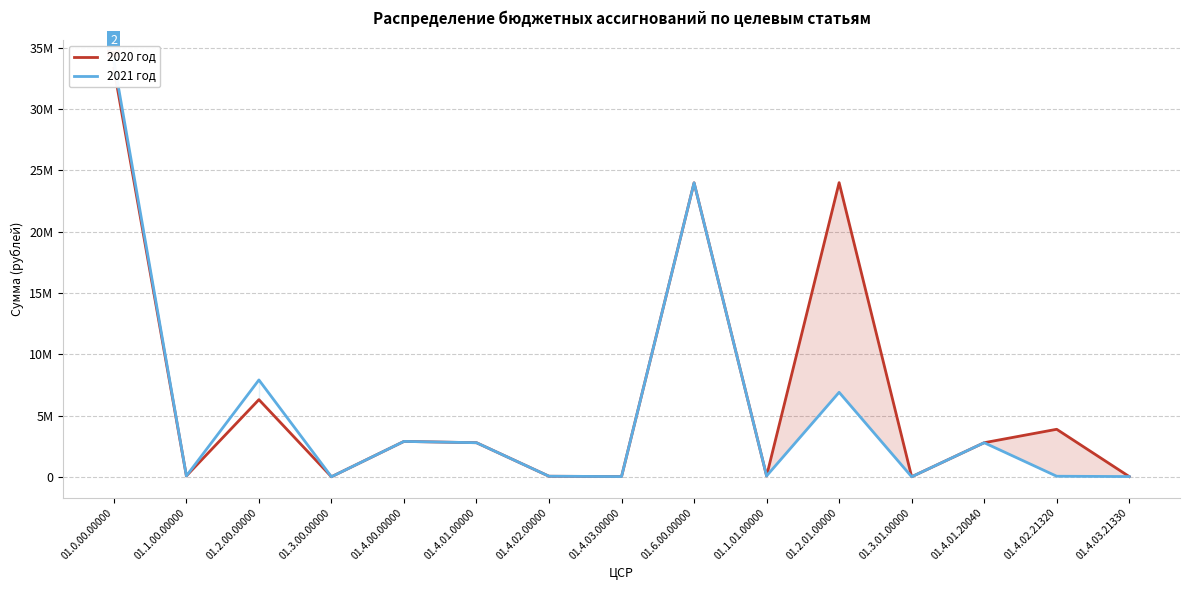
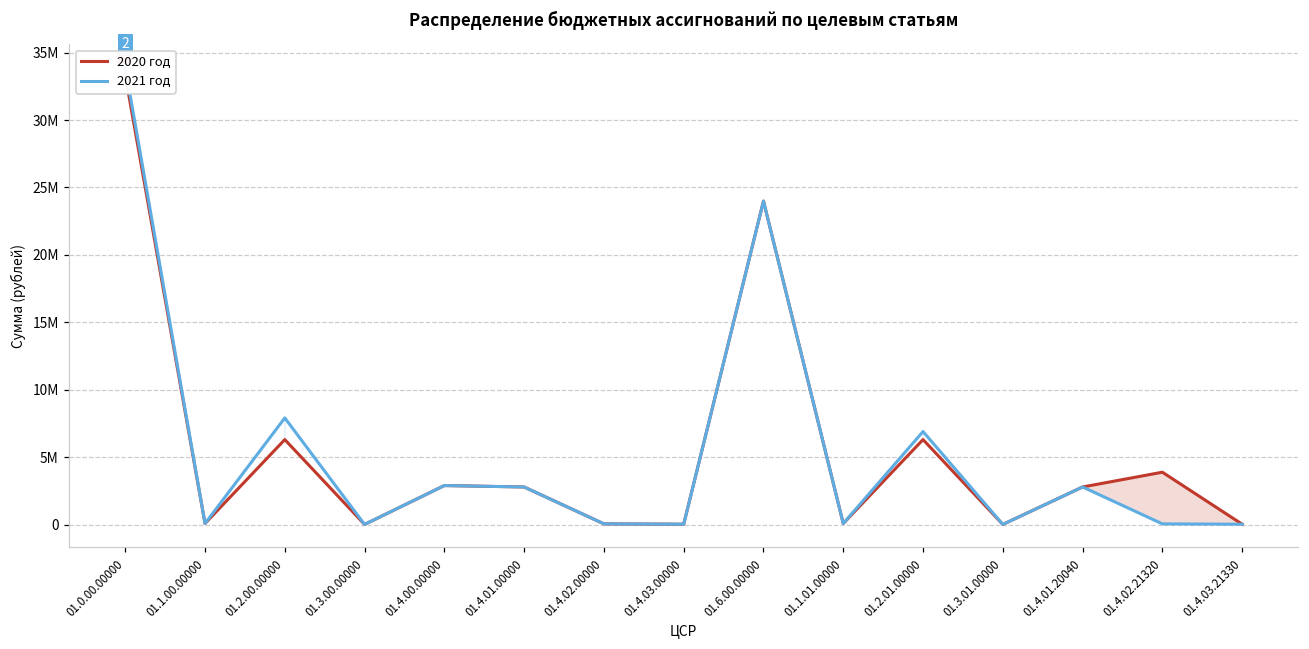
2020 год, 01.2.01.00000: 24000000 -> 6300000
